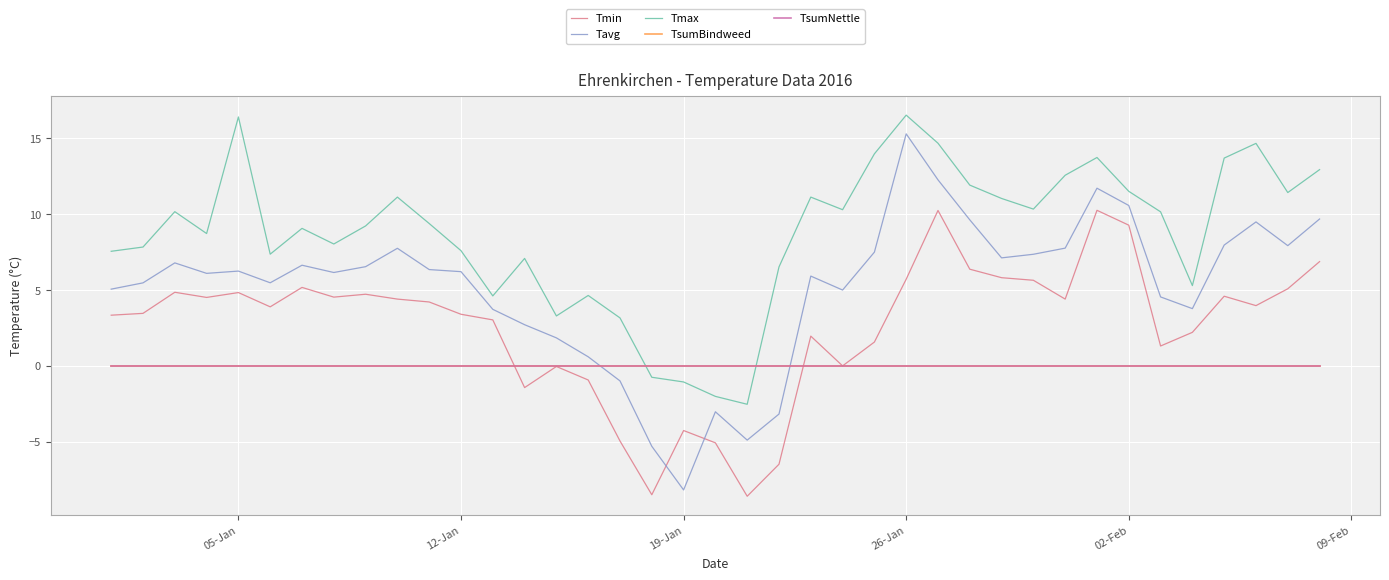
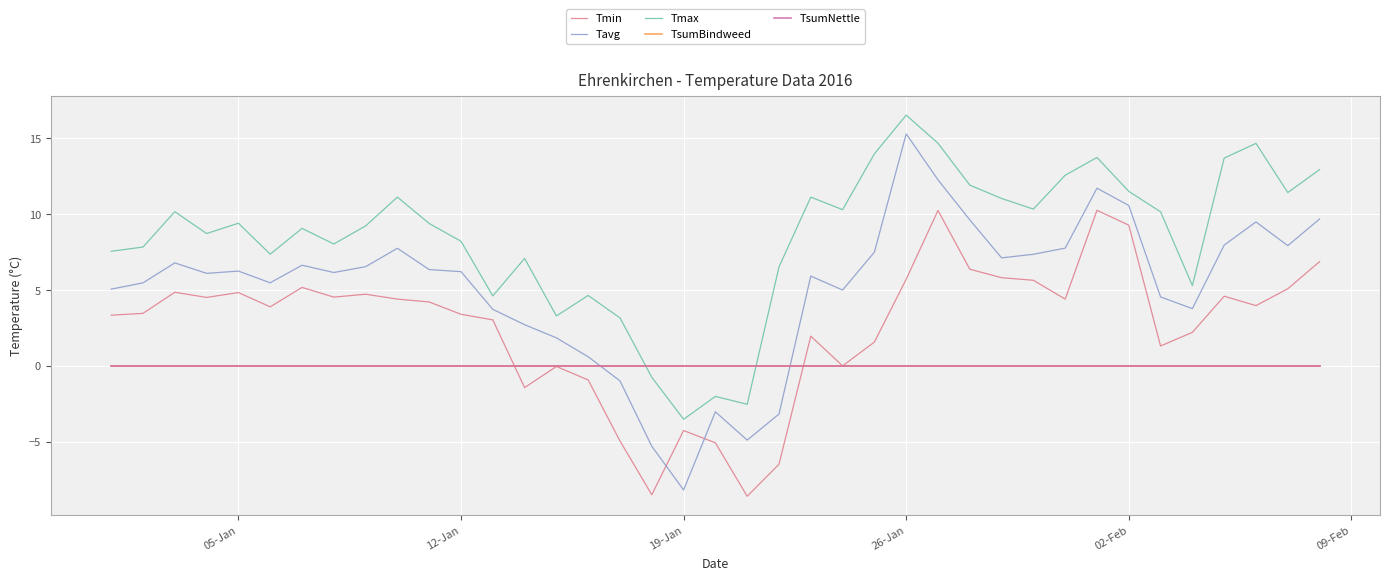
Tmax, 05-Jan: 16.4 -> 9.4
Tmax, 12-Jan: 7.6 -> 8.2
Tmax, 19-Jan: -1.1 -> -3.5
